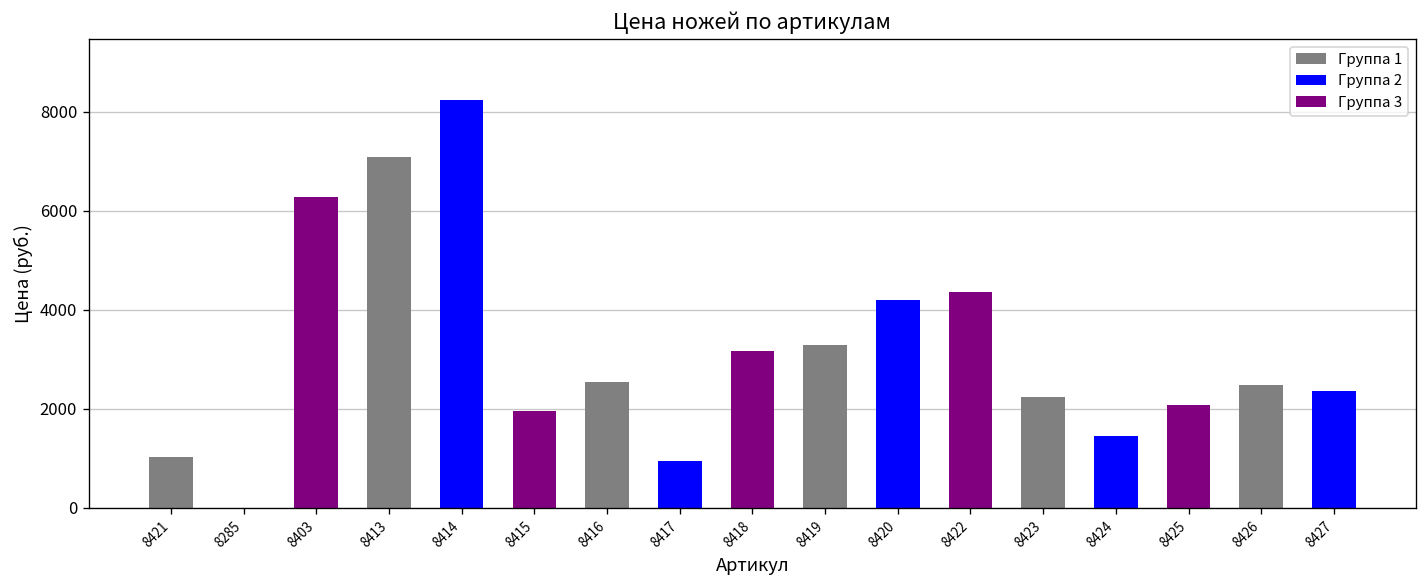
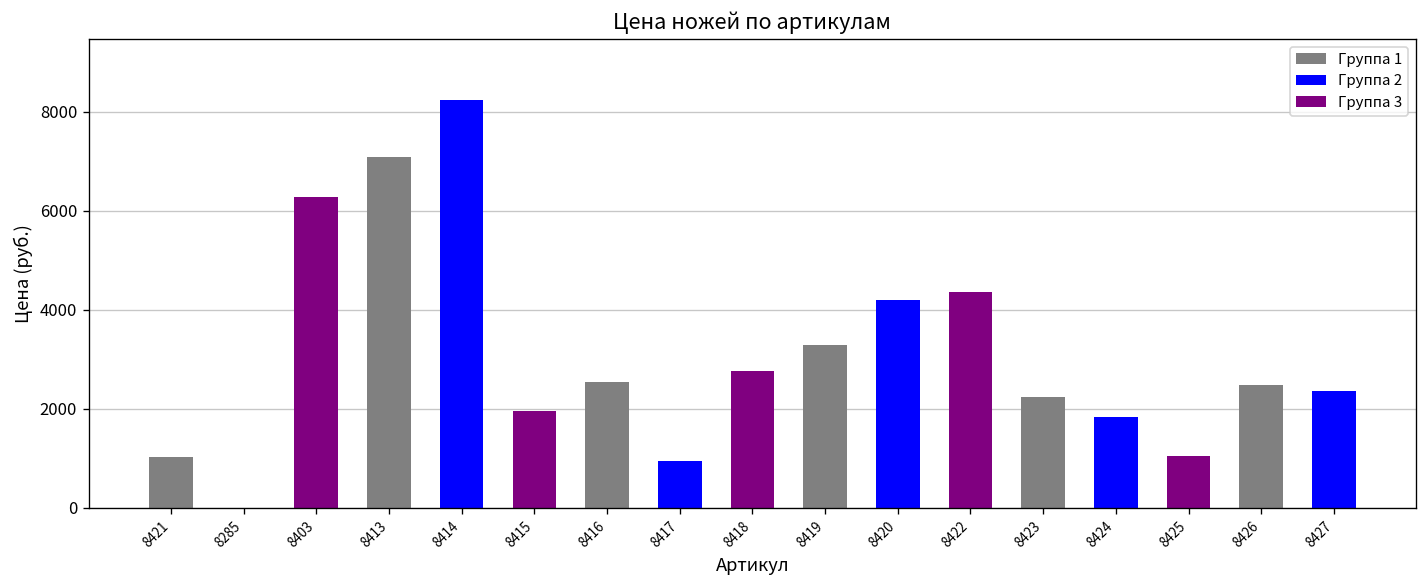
8418: 3200 -> 2800
8424: 1400 -> 1800
8425: 2100 -> 1000
